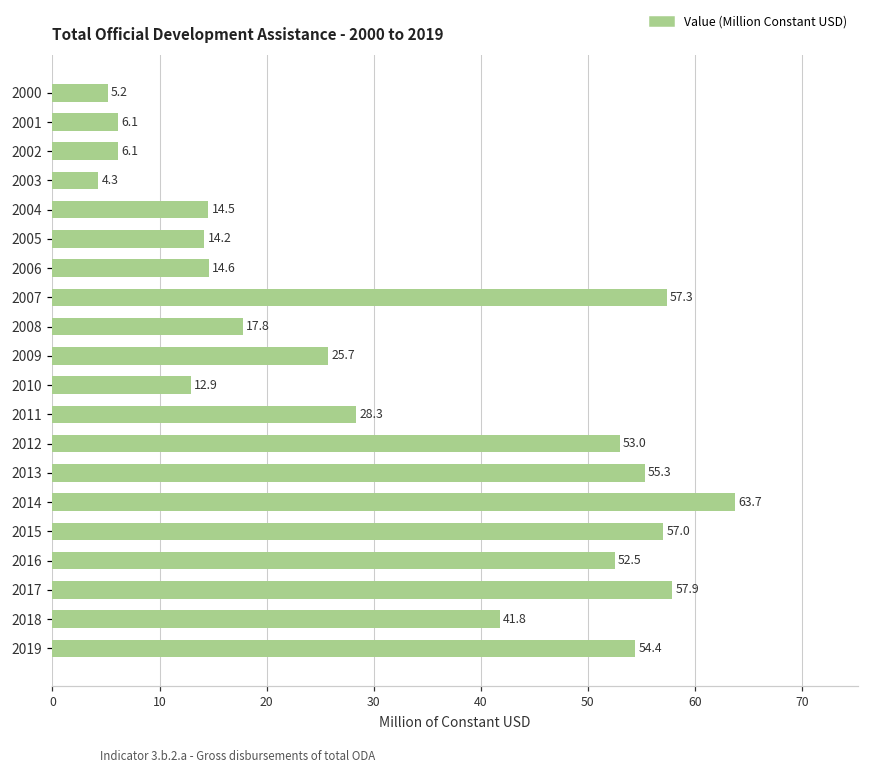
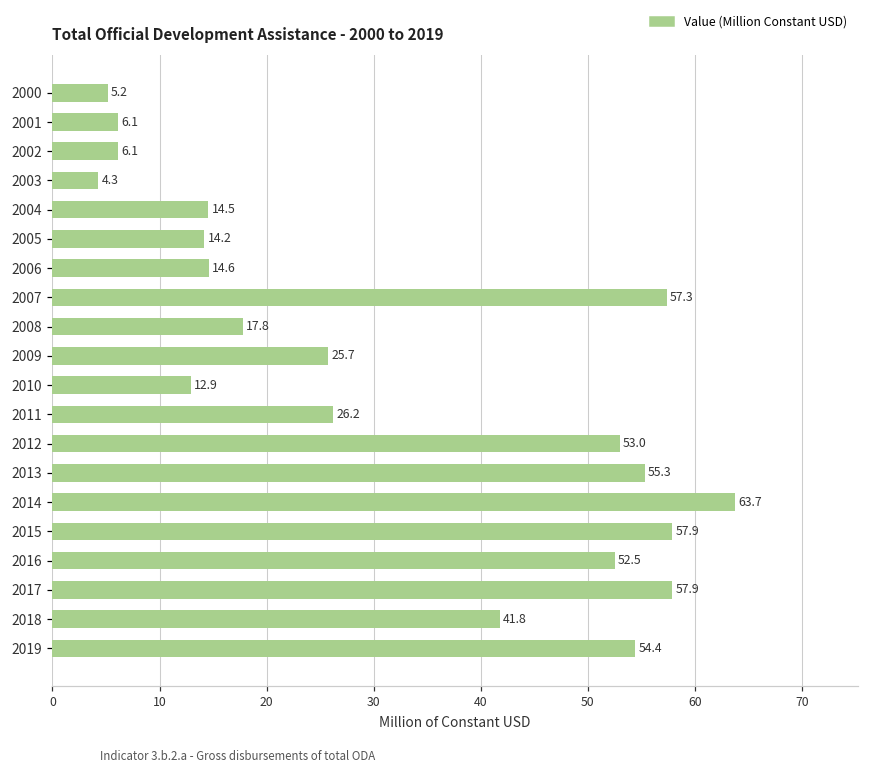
2011: 28.3 -> 26.2
2015: 57.0 -> 57.9
